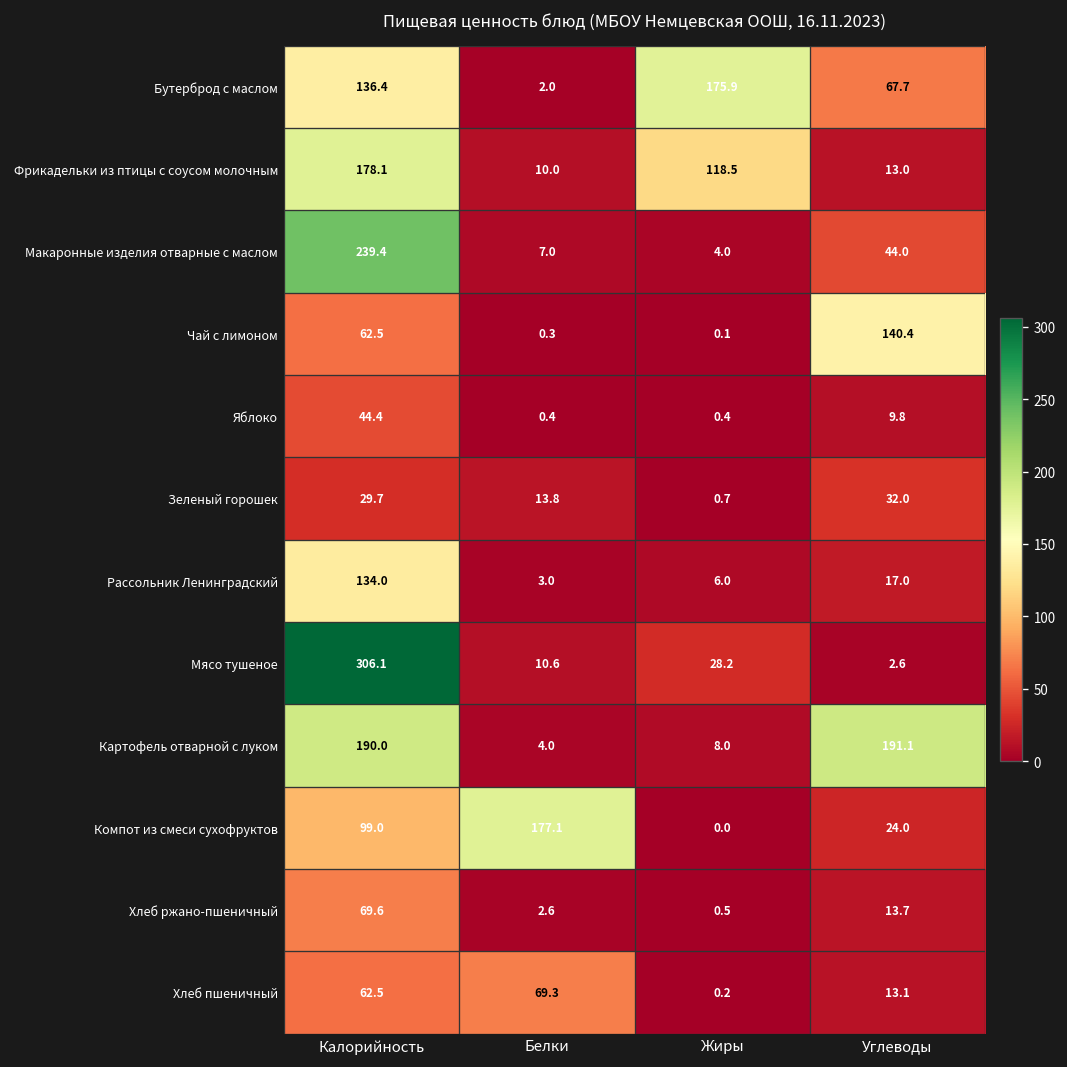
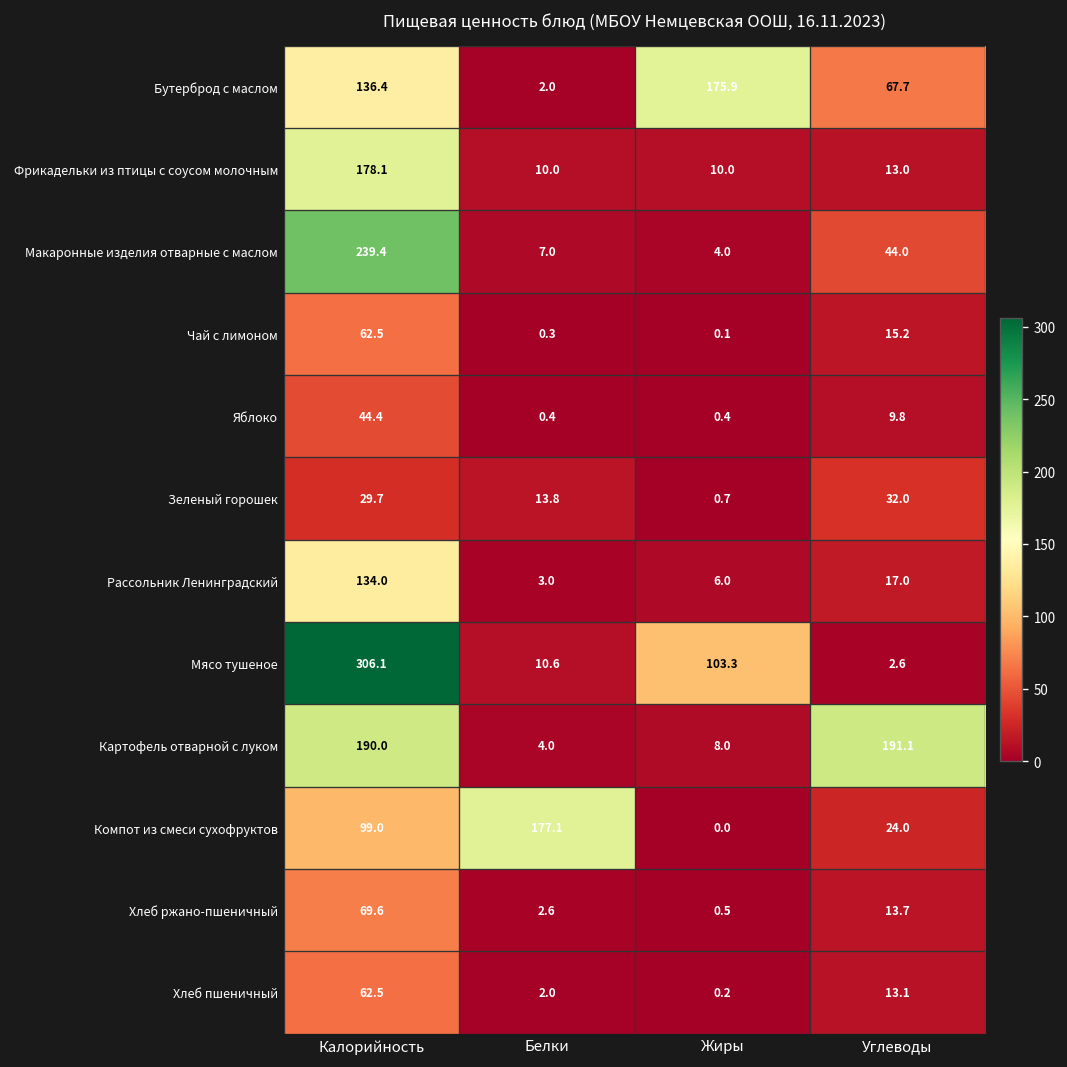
Фрикадельки из птицы с соусом молочным, Жиры: 118.5 -> 10.0
Чай с лимоном, Углеводы: 140.4 -> 15.2
Мясо тушеное, Жиры: 28.2 -> 103.3
Хлеб пшеничный, Белки: 69.3 -> 2.0
